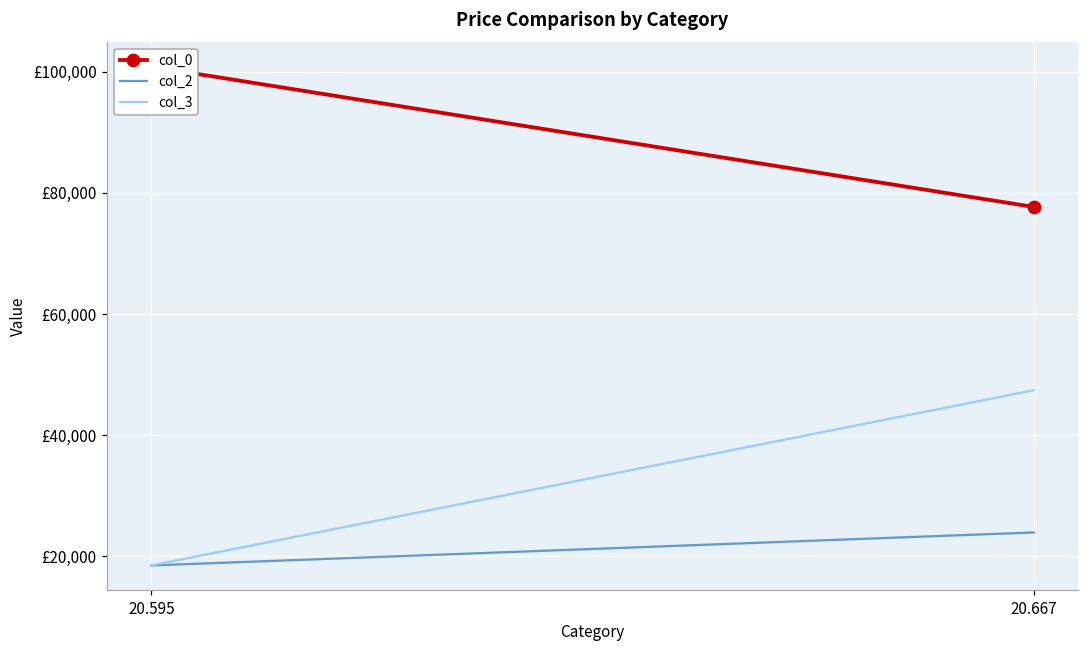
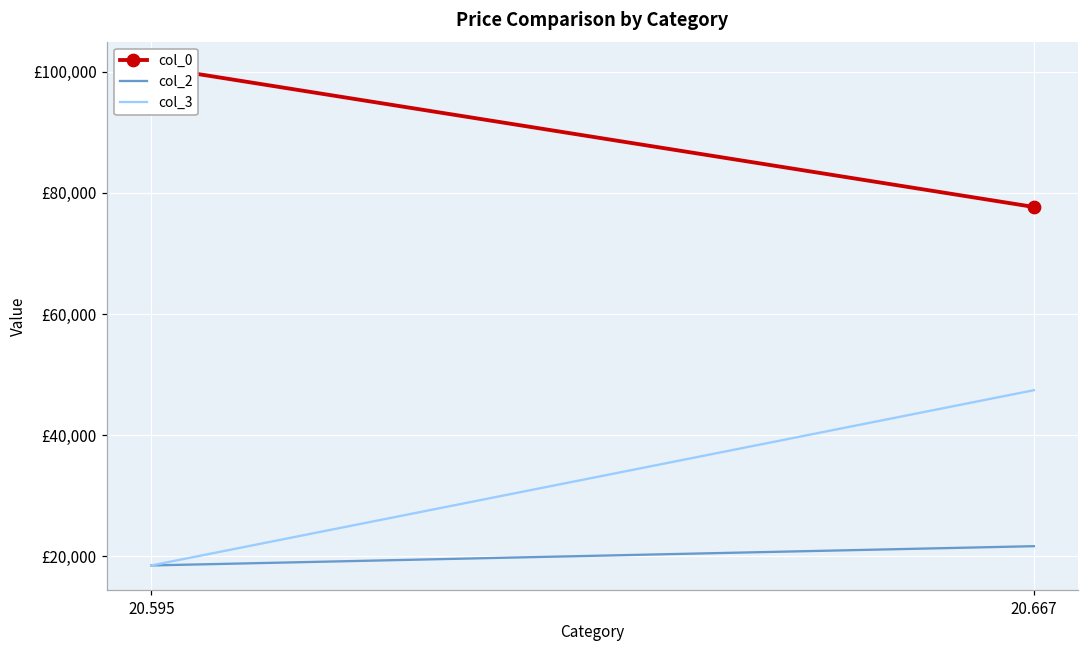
col_2, 20.667: £24,000 -> £22,000
